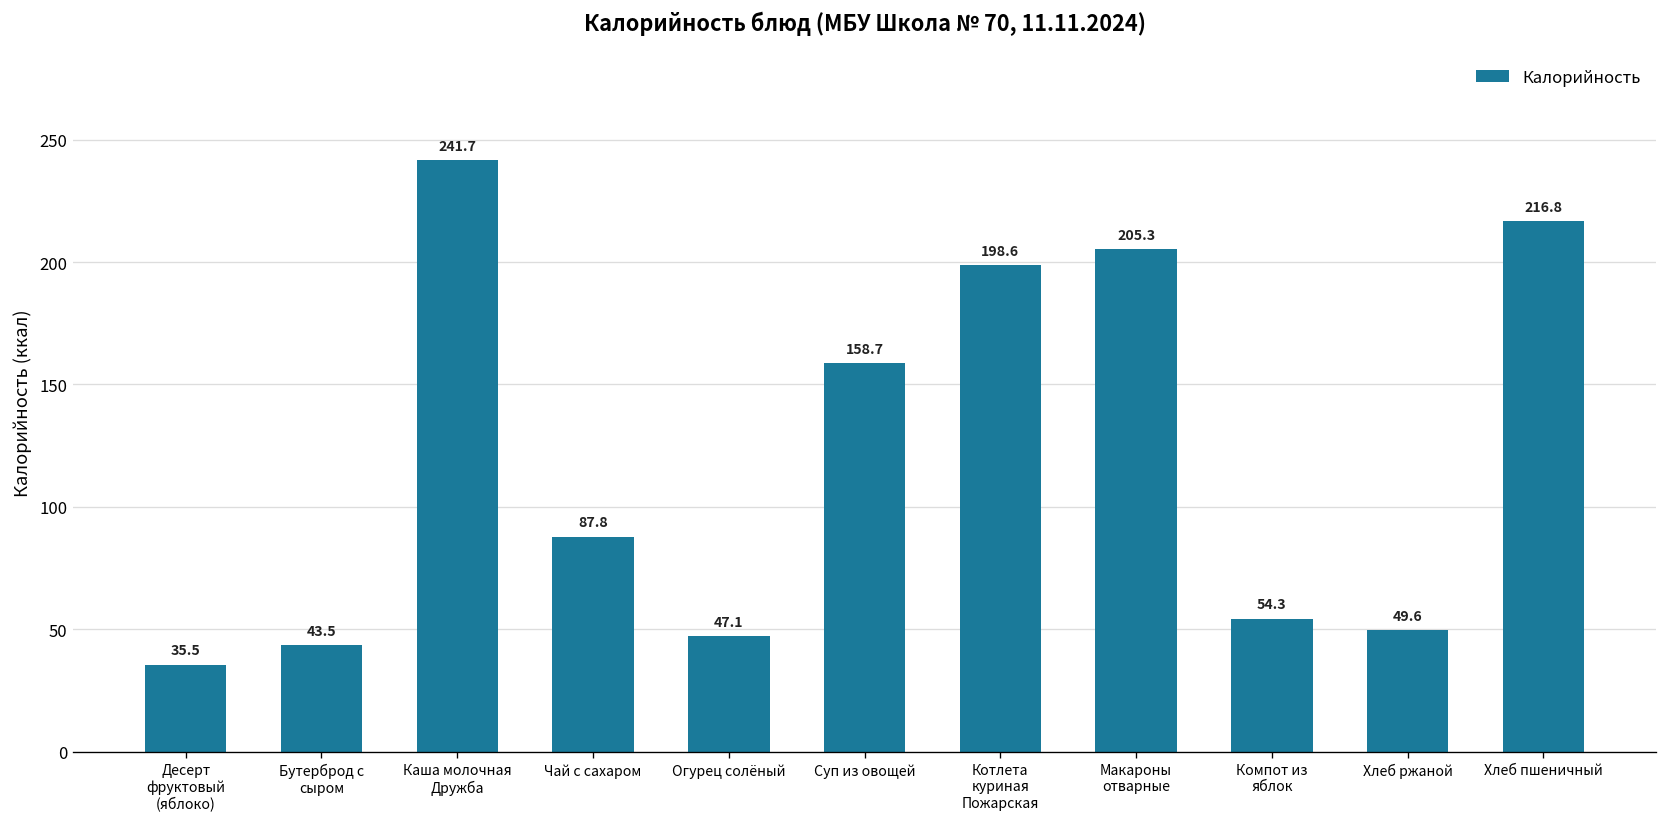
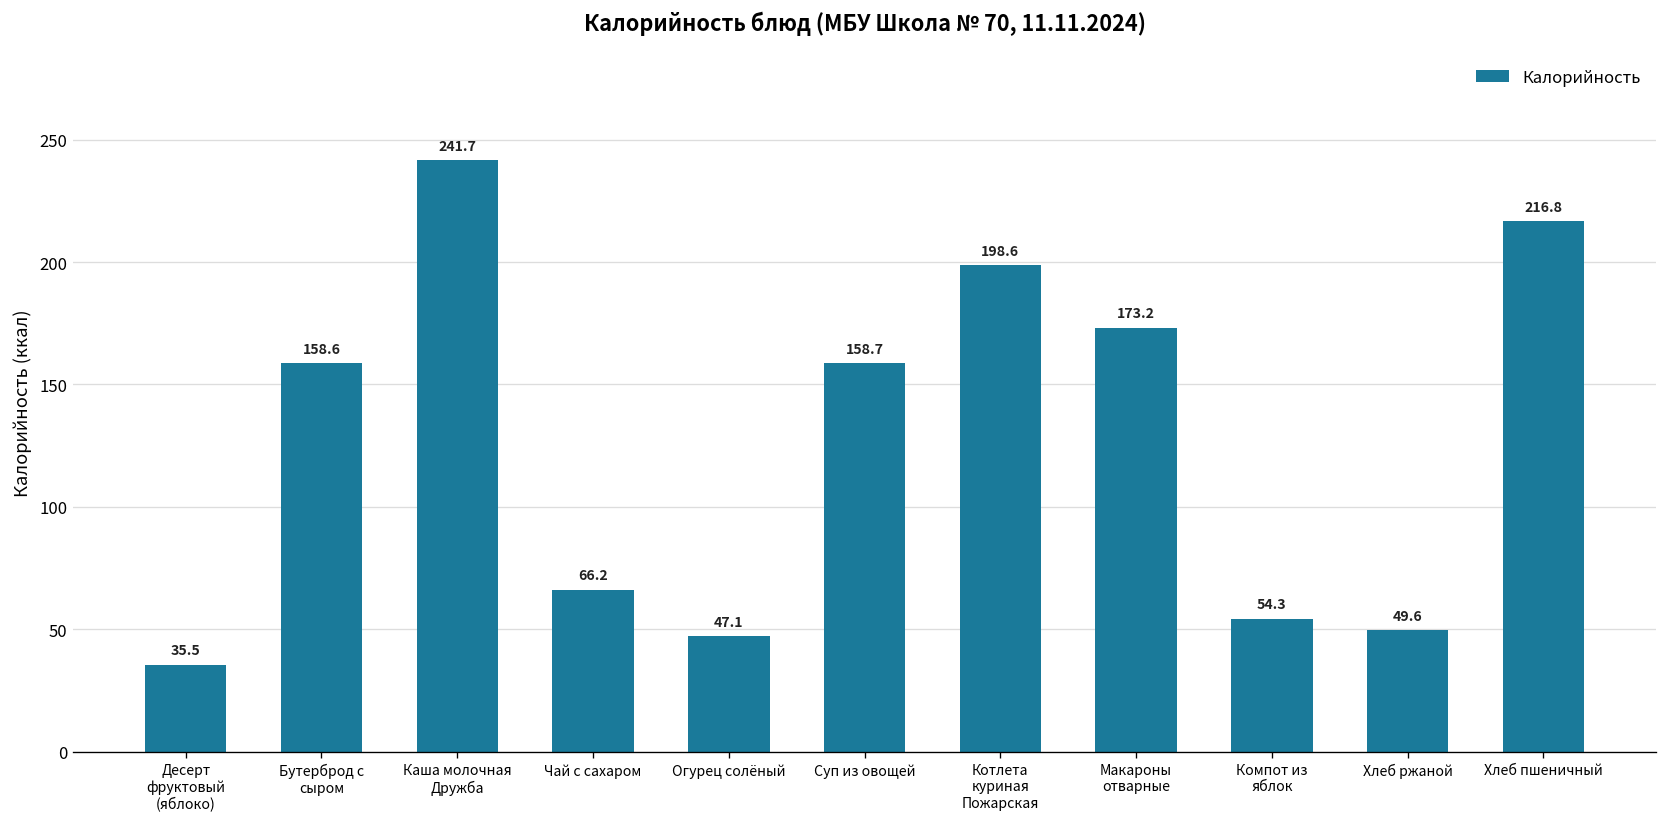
Бутерброд с сыром: 43.5 -> 158.6
Чай с сахаром: 87.8 -> 66.2
Макароны отварные: 205.3 -> 173.2
